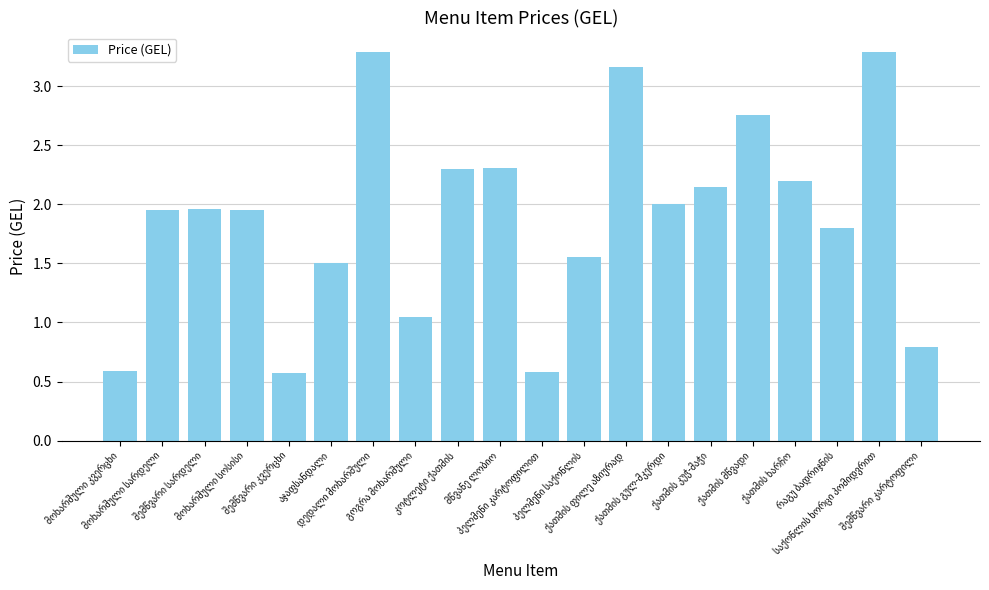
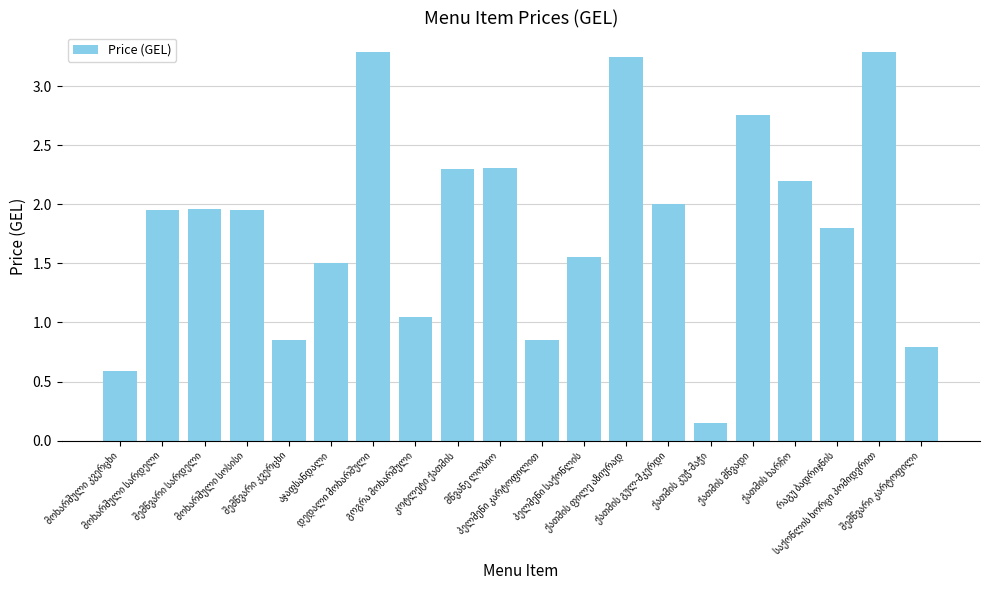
შემწვარი კვერცხი: 0.57 -> 0.85
პელმენი კარტოფილით: 0.58 -> 0.85
ქათმის ფილე აზიურად: 3.16 -> 3.25
ქათმის კუჭ-მაჭი: 2.15 -> 0.15
